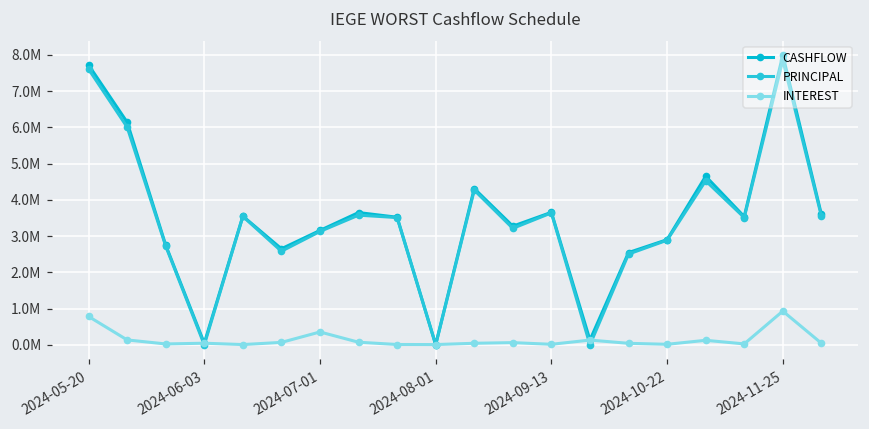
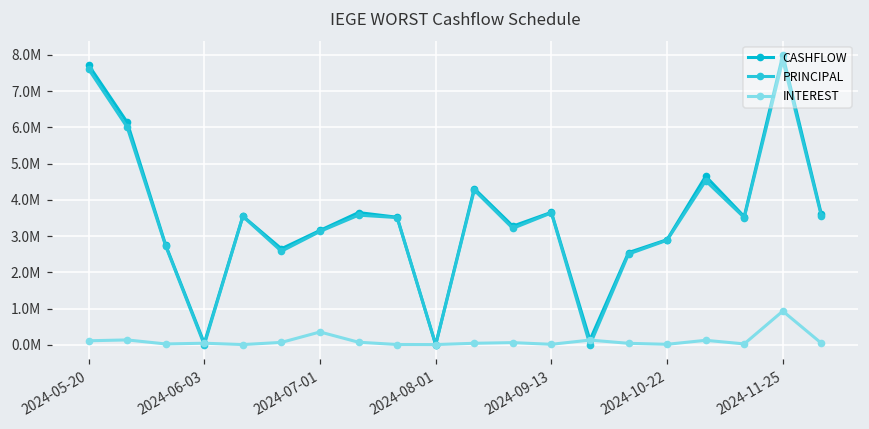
INTEREST, 2024-05-20: 800000 -> 100000
